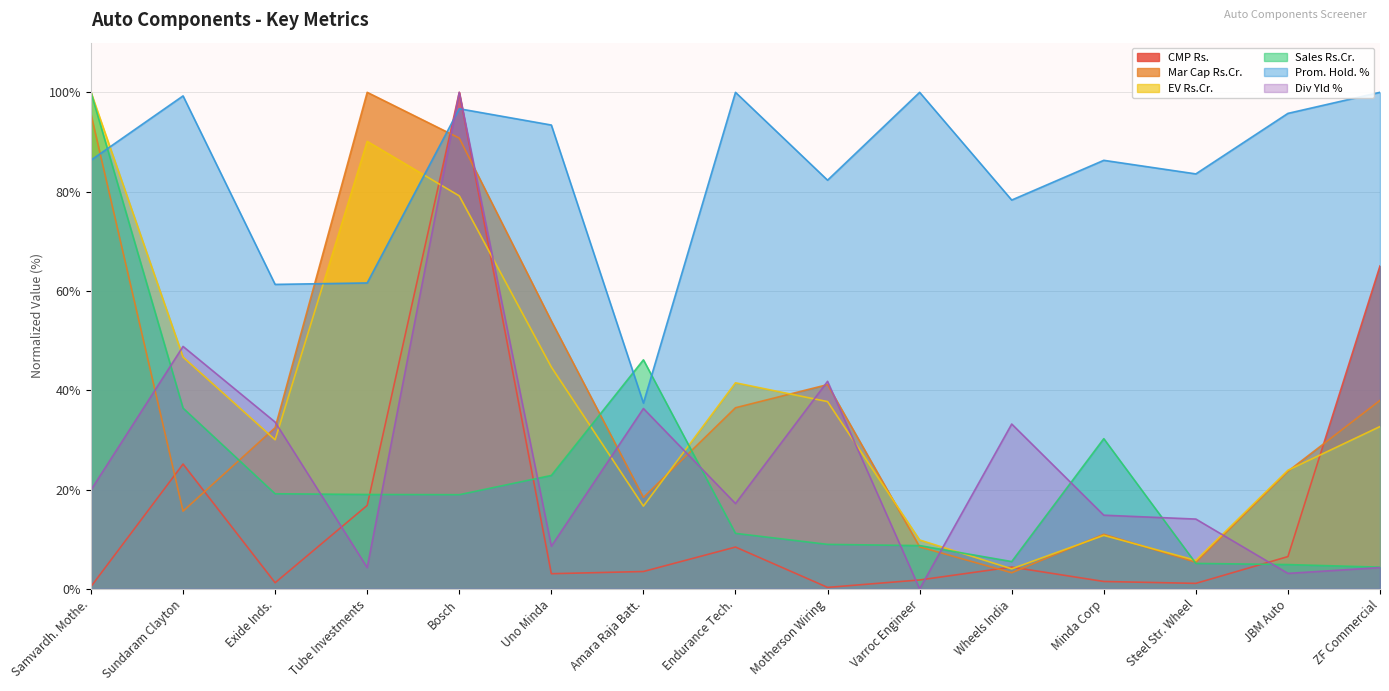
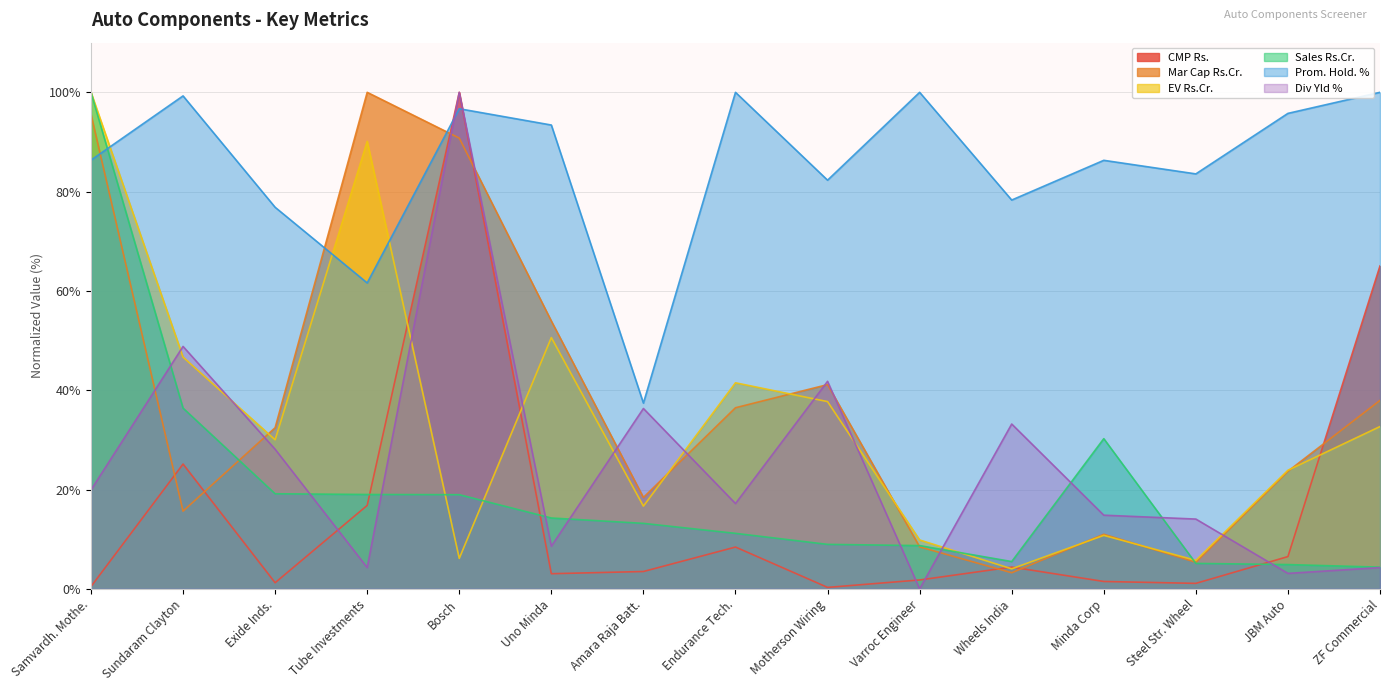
Prom. Hold. %, Exide Inds.: 61% -> 77%
Div Yld %, Exide Inds.: 34% -> 28%
EV Rs.Cr., Bosch: 79% -> 6%
EV Rs.Cr., Uno Minda: 45% -> 51%
Sales Rs.Cr., Uno Minda: 23% -> 14%
Sales Rs.Cr., Amara Raja Batt.: 46% -> 13%
